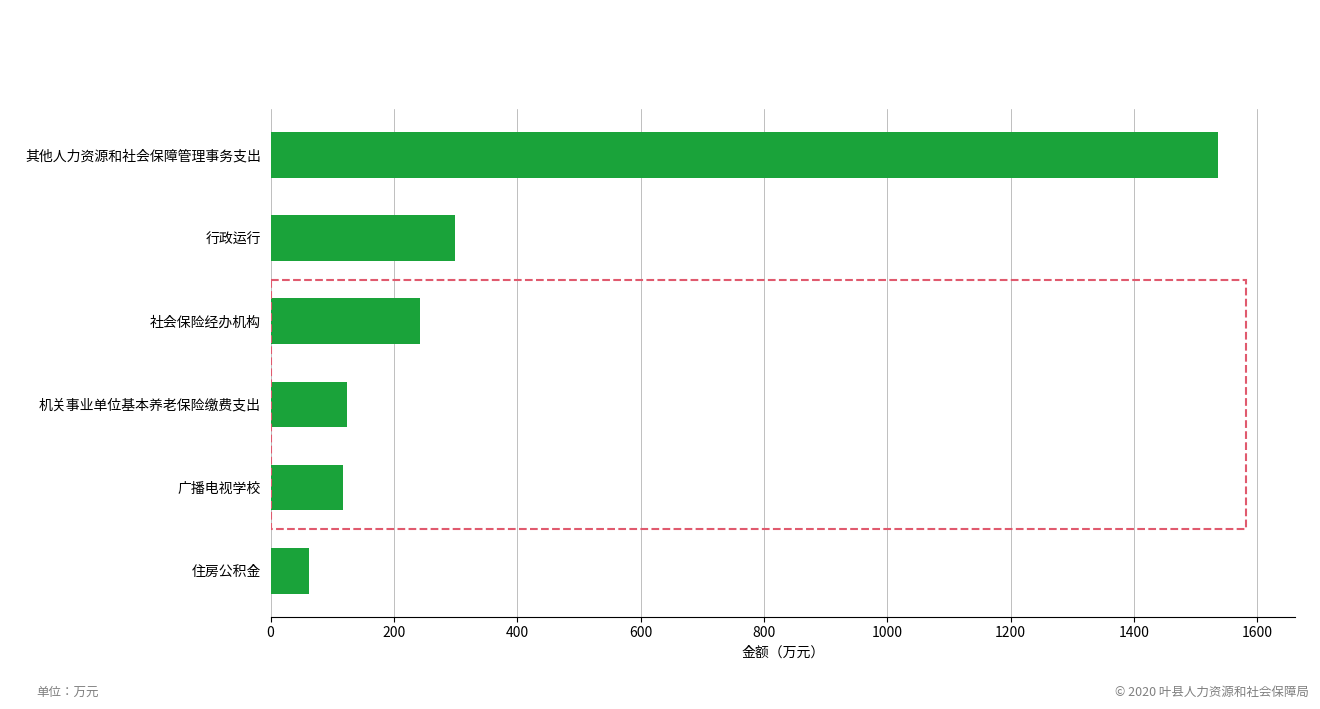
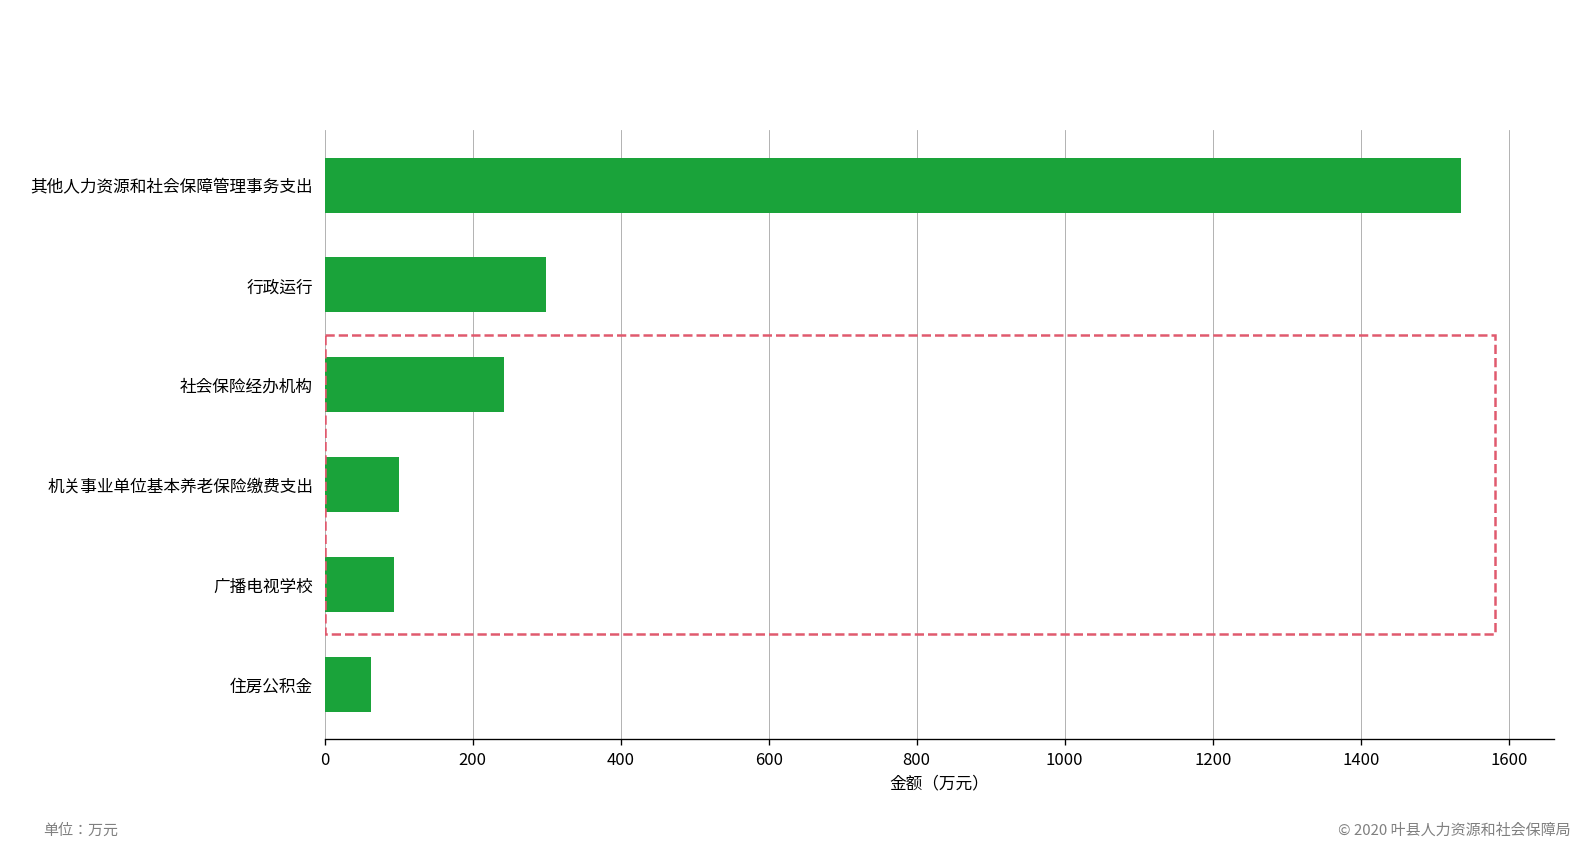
机关事业单位基本养老保险缴费支出: 120 -> 100
广播电视学校: 120 -> 90
